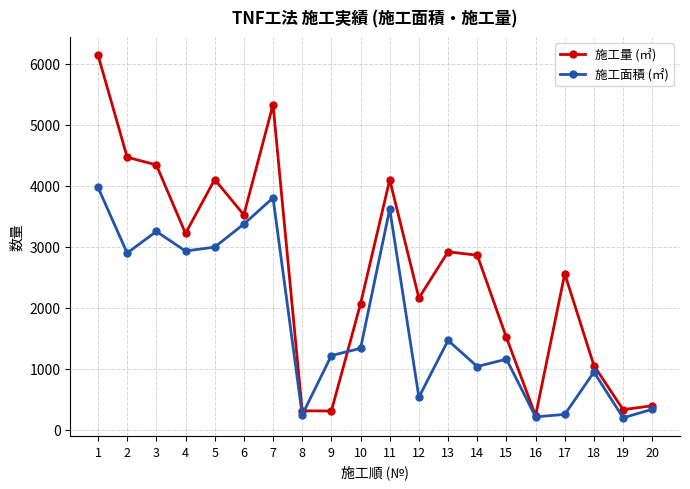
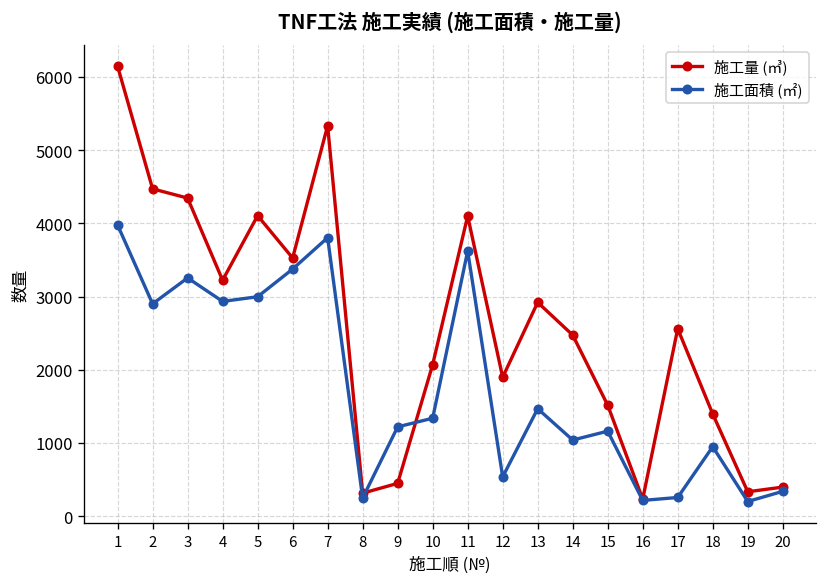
施工量 (㎥), 9: 300 -> 400
施工量 (㎥), 12: 2200 -> 1900
施工量 (㎥), 14: 2900 -> 2500
施工量 (㎥), 18: 1100 -> 1400
